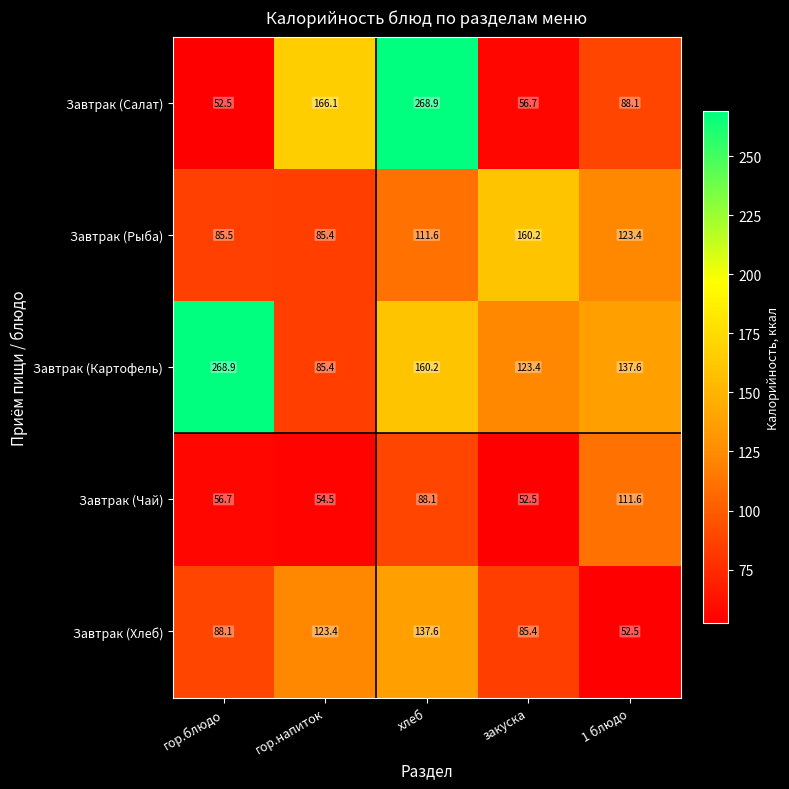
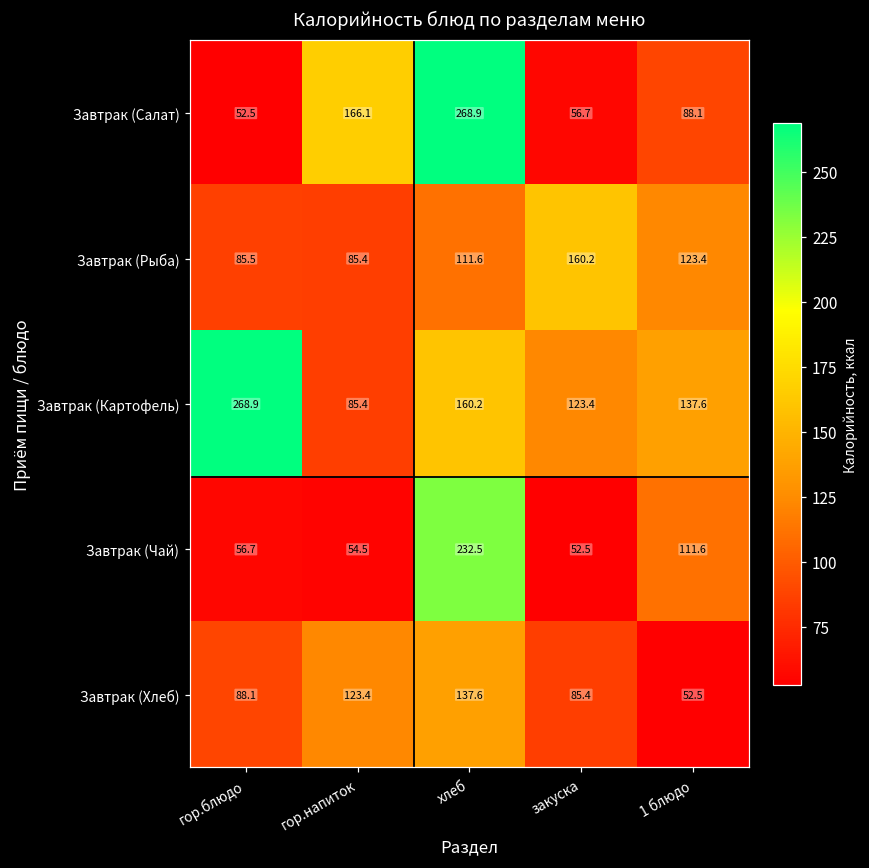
Завтрак (Чай), хлеб: 88.1 -> 232.5
